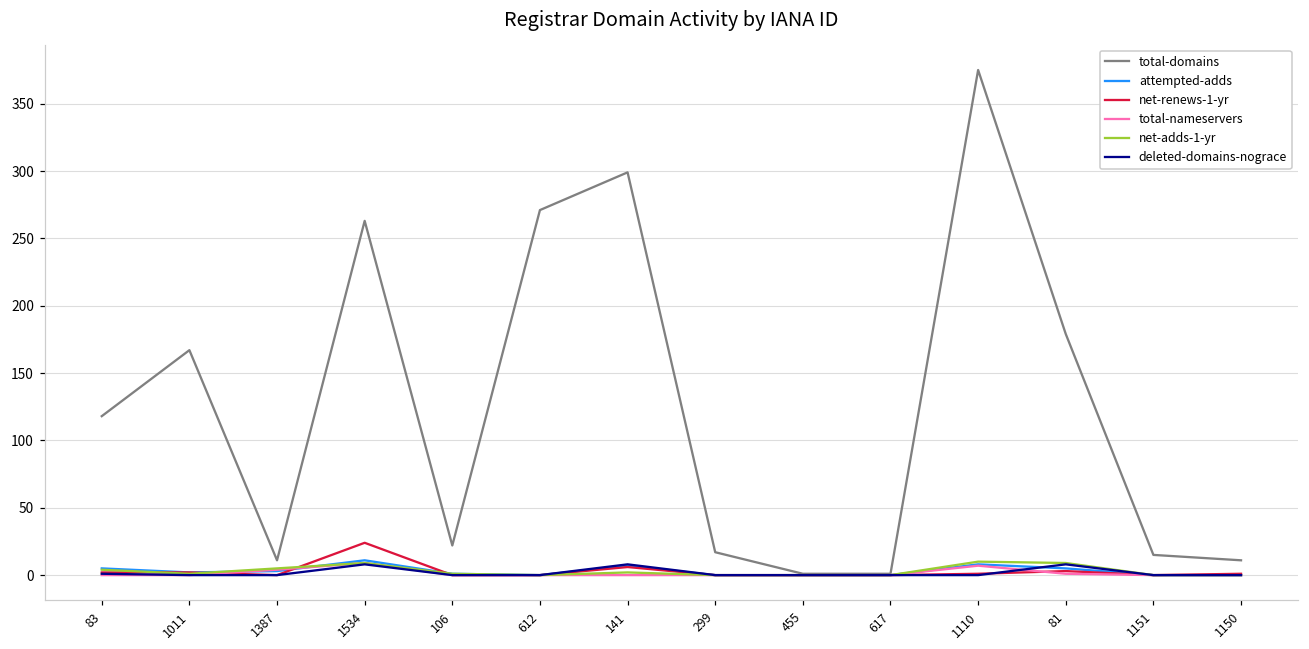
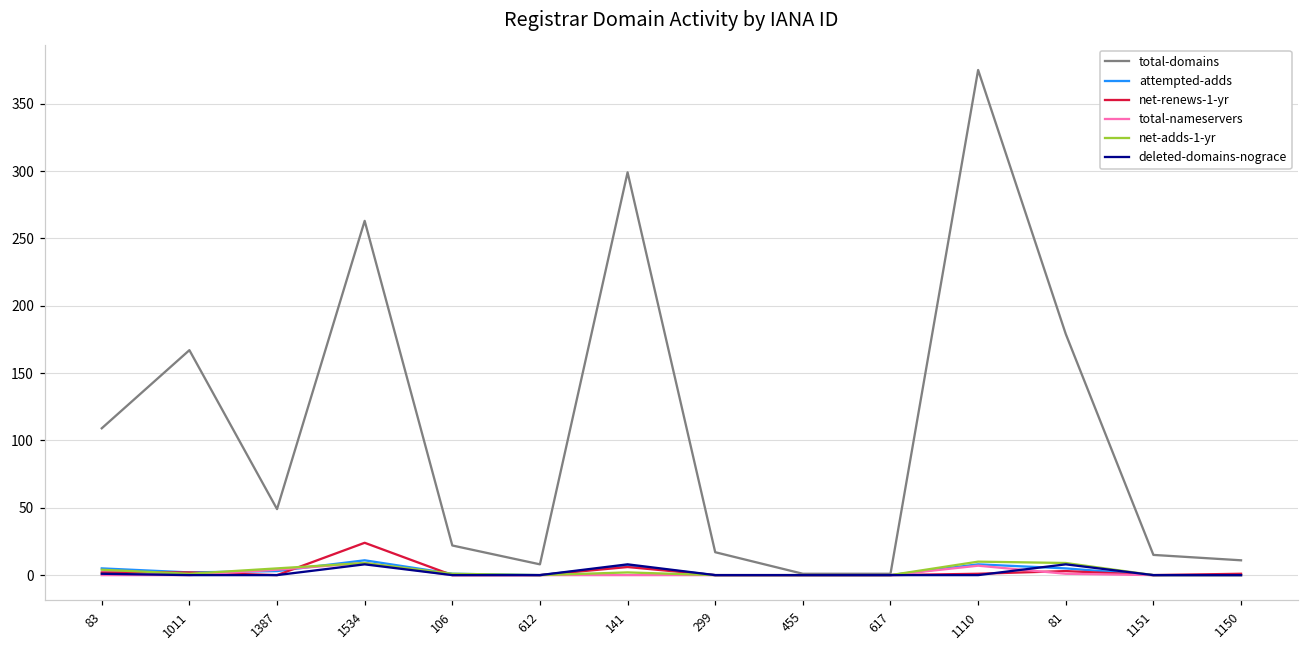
total-domains, 83: 118 -> 109
total-domains, 1387: 11 -> 49
total-domains, 612: 271 -> 8
